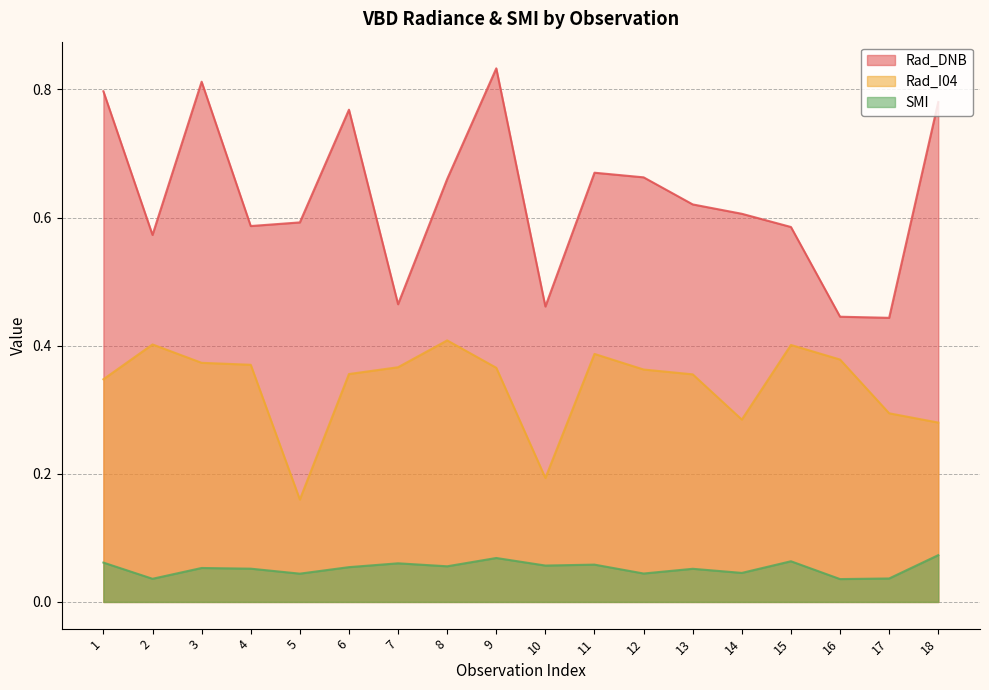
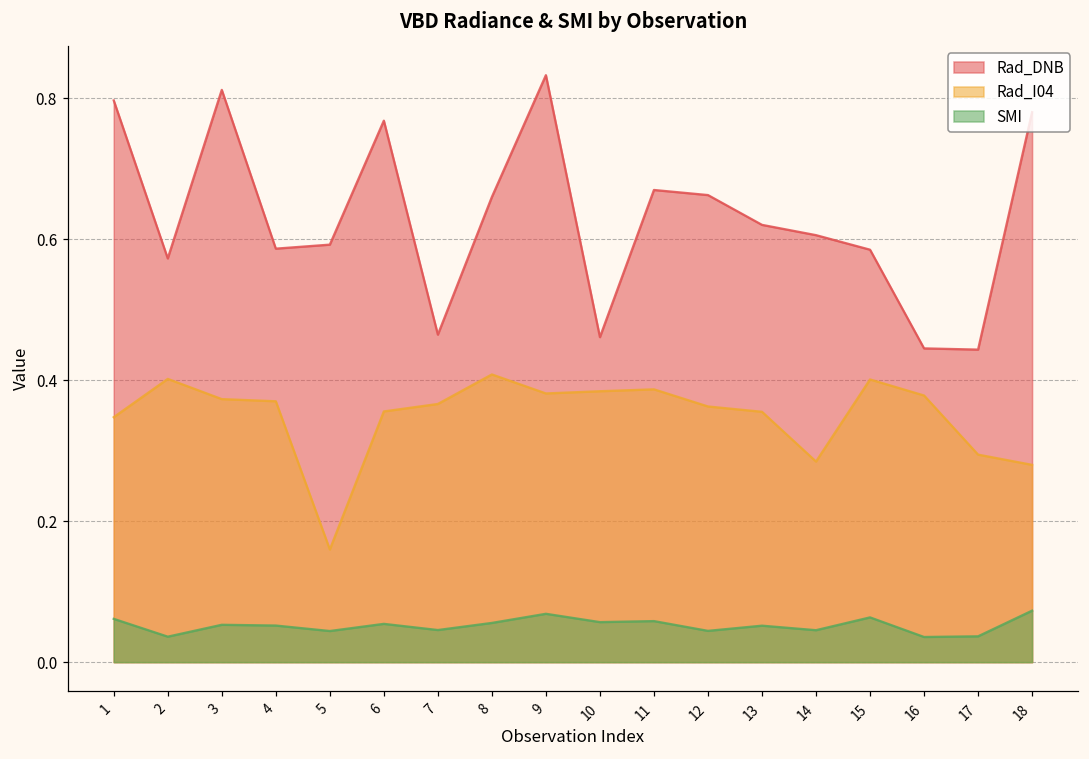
SMI, 7: 0.06 -> 0.05
Rad_I04, 9: 0.37 -> 0.38
Rad_I04, 10: 0.19 -> 0.38
